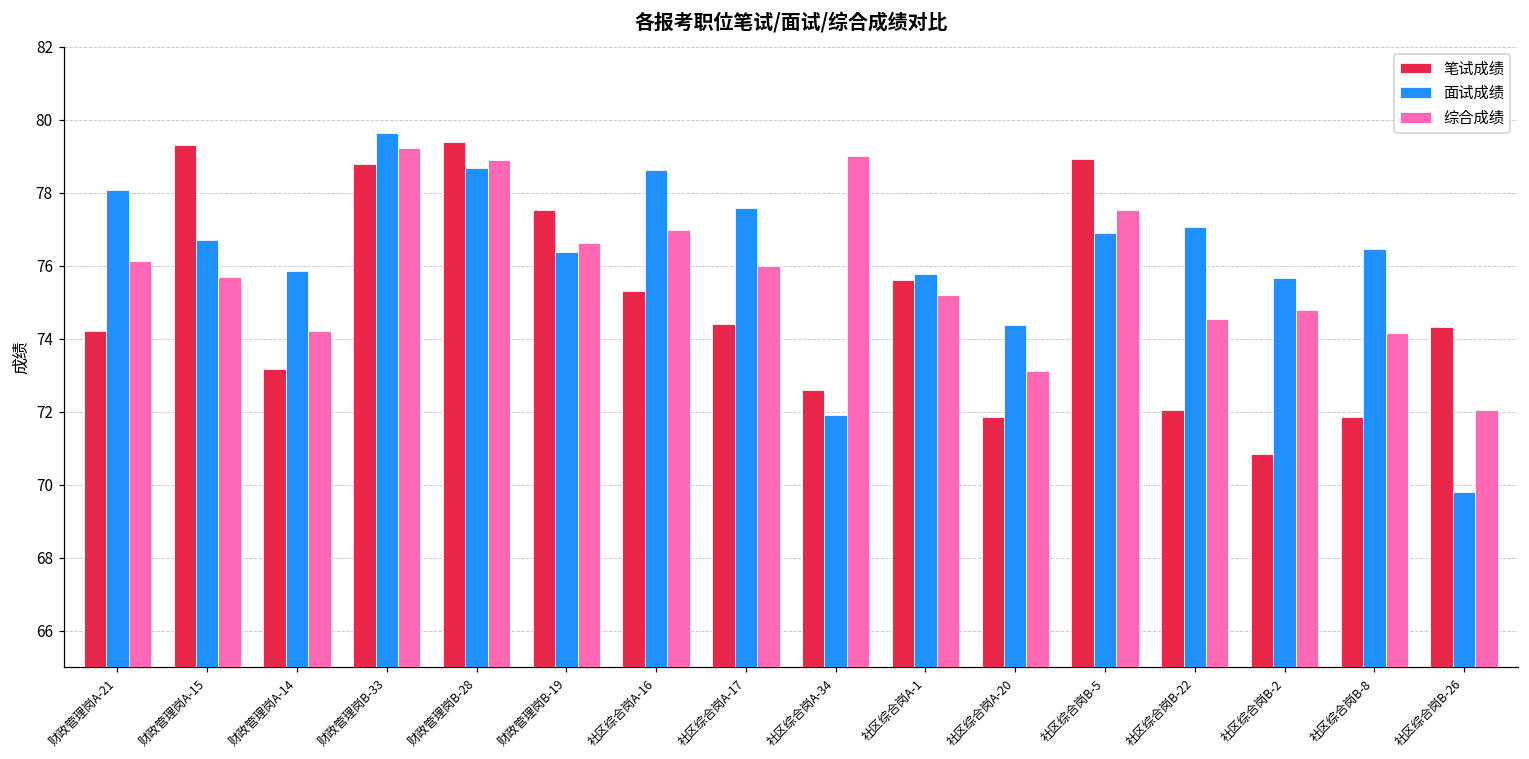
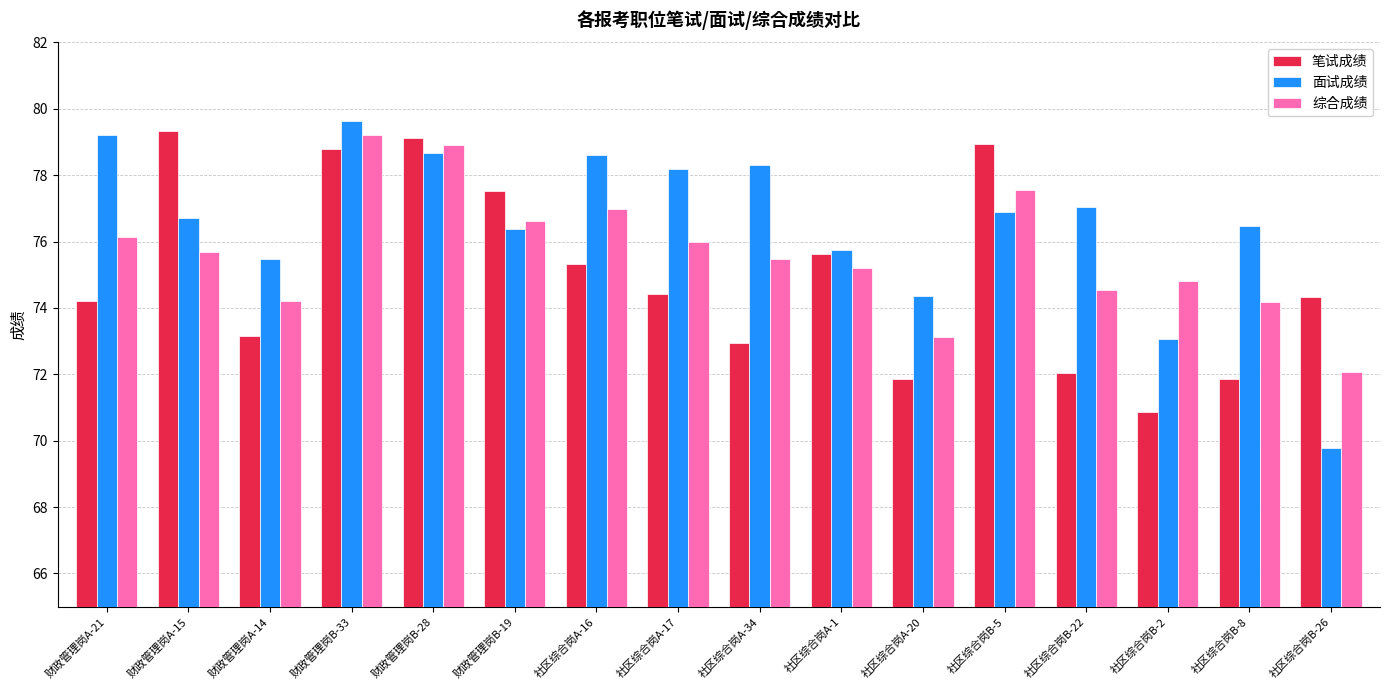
面试成绩, 财政管理岗A-21: 78.1 -> 79.2
面试成绩, 财政管理岗A-14: 75.9 -> 75.5
笔试成绩, 财政管理岗B-28: 79.4 -> 79.1
面试成绩, 社区综合岗A-17: 77.6 -> 78.2
笔试成绩, 社区综合岗A-34: 72.6 -> 72.9
面试成绩, 社区综合岗A-34: 71.9 -> 78.3
综合成绩, 社区综合岗A-34: 79.0 -> 75.5
面试成绩, 社区综合岗B-2: 75.7 -> 73.1
